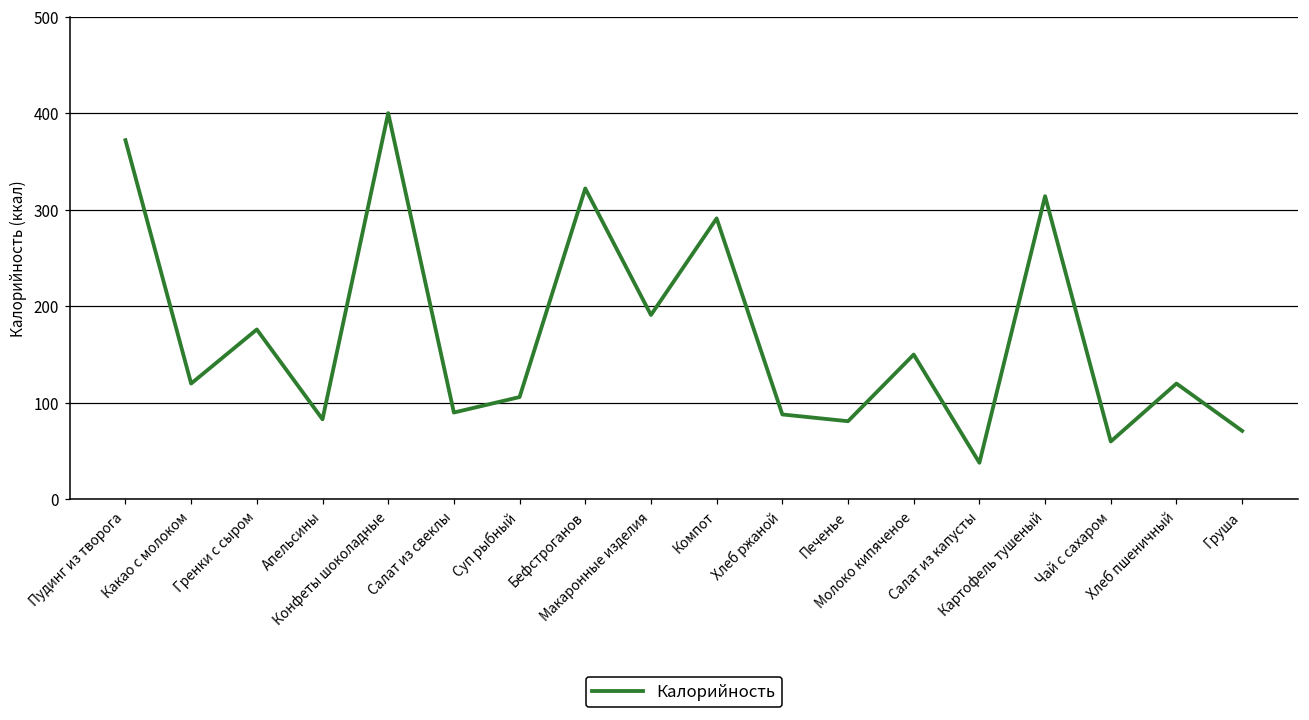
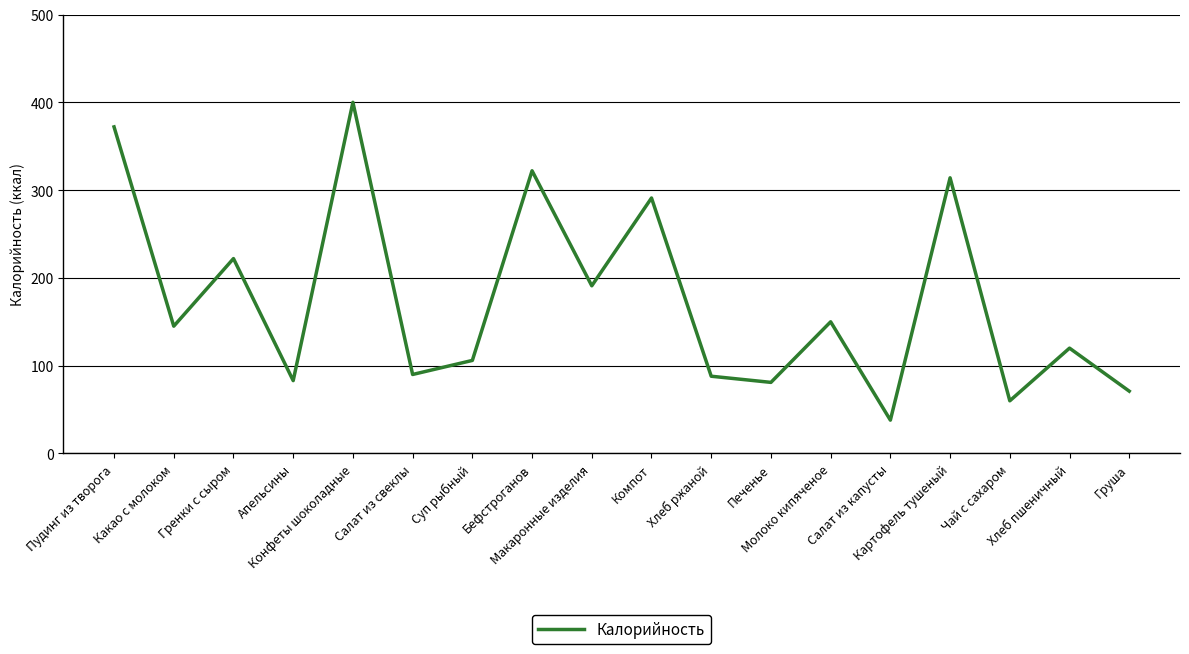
Какао с молоком: 120 -> 150
Гренки с сыром: 180 -> 220
